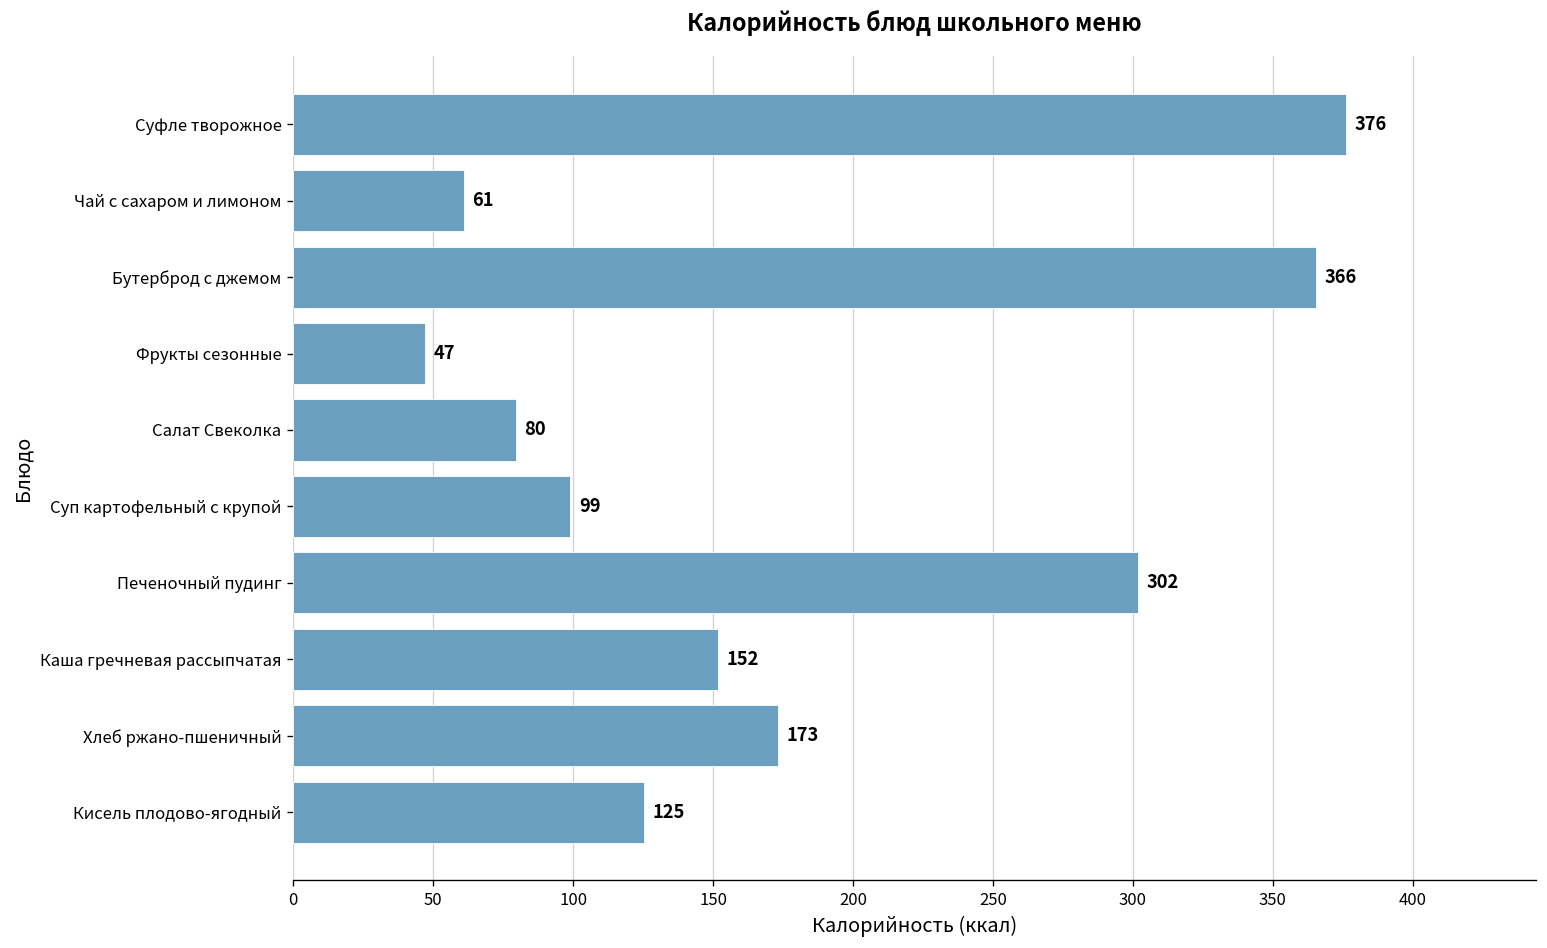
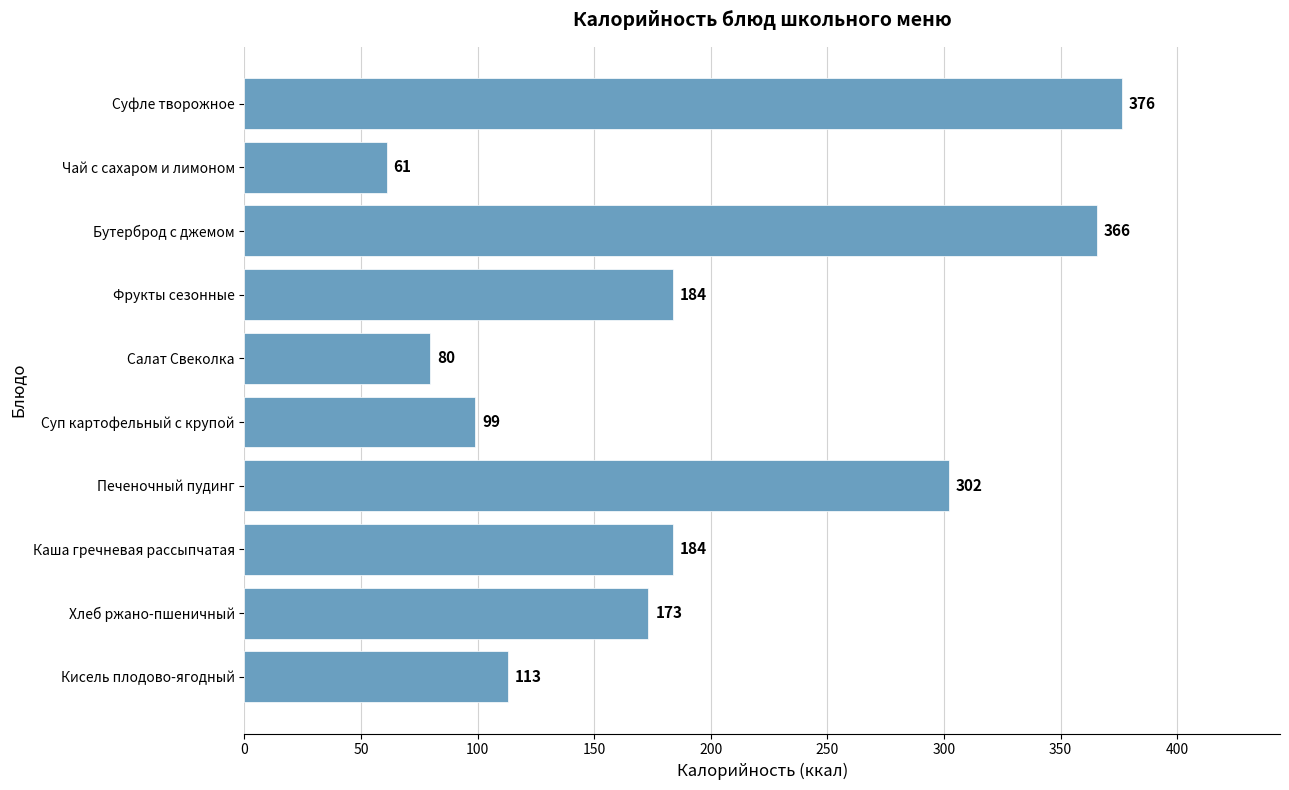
Фрукты сезонные: 47 -> 184
Каша гречневая рассыпчатая: 152 -> 184
Кисель плодово-ягодный: 125 -> 113
